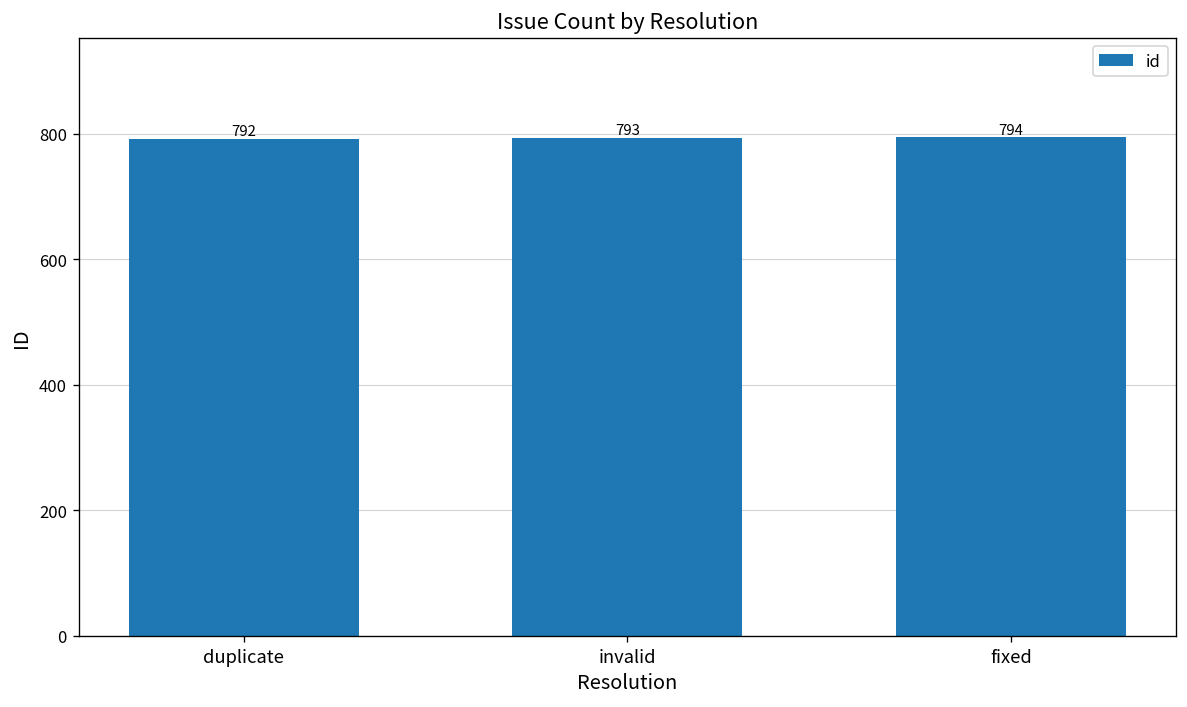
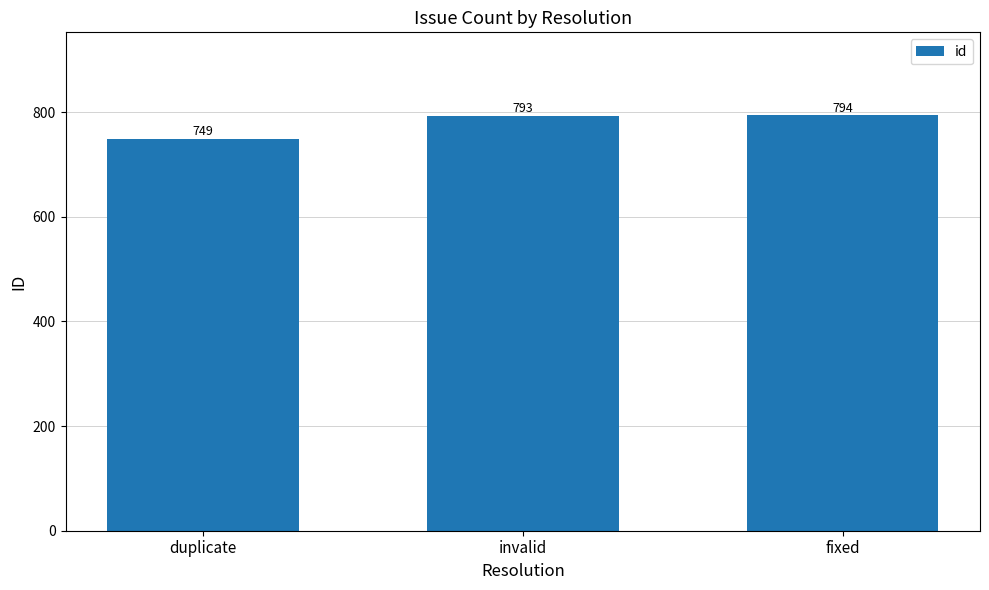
duplicate: 792 -> 749
